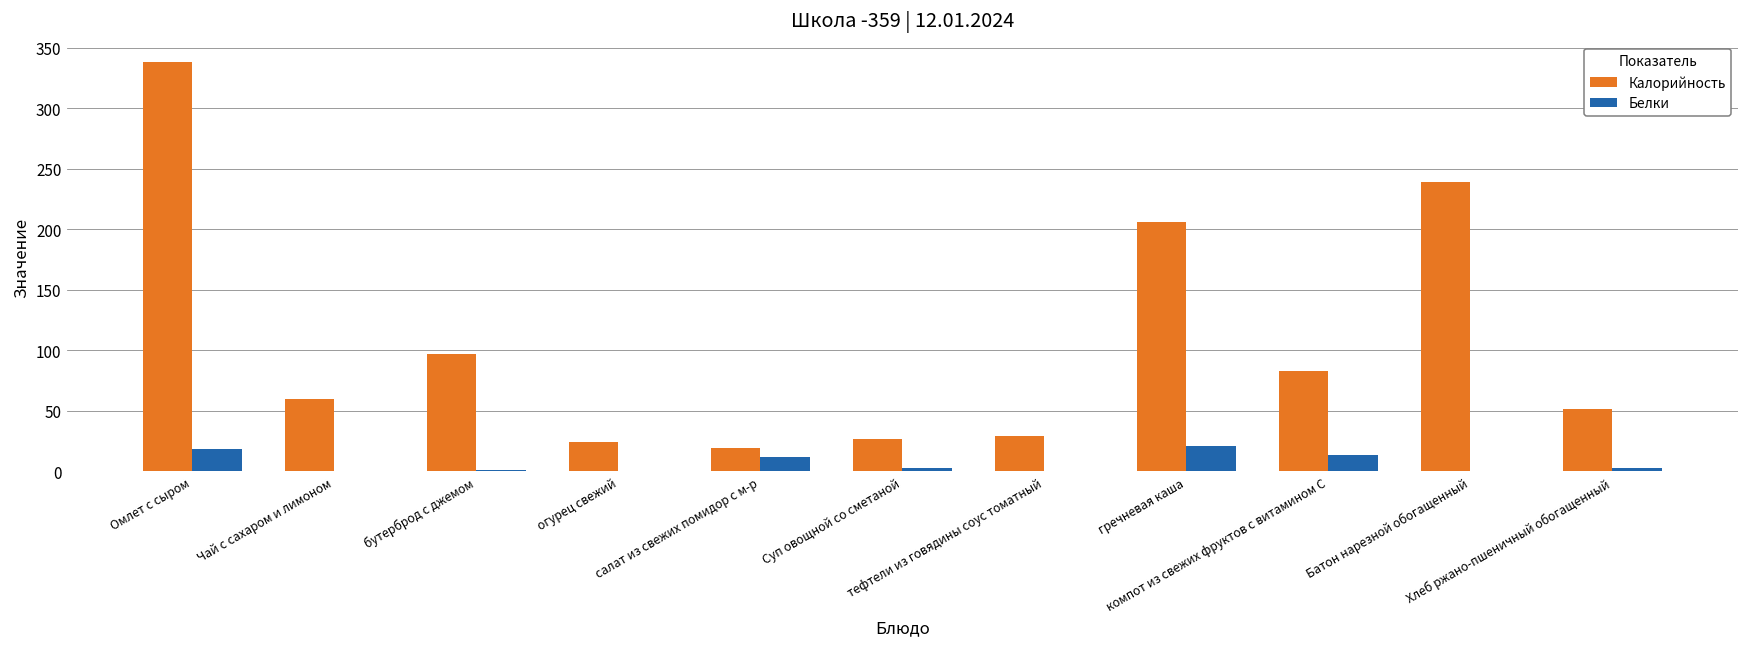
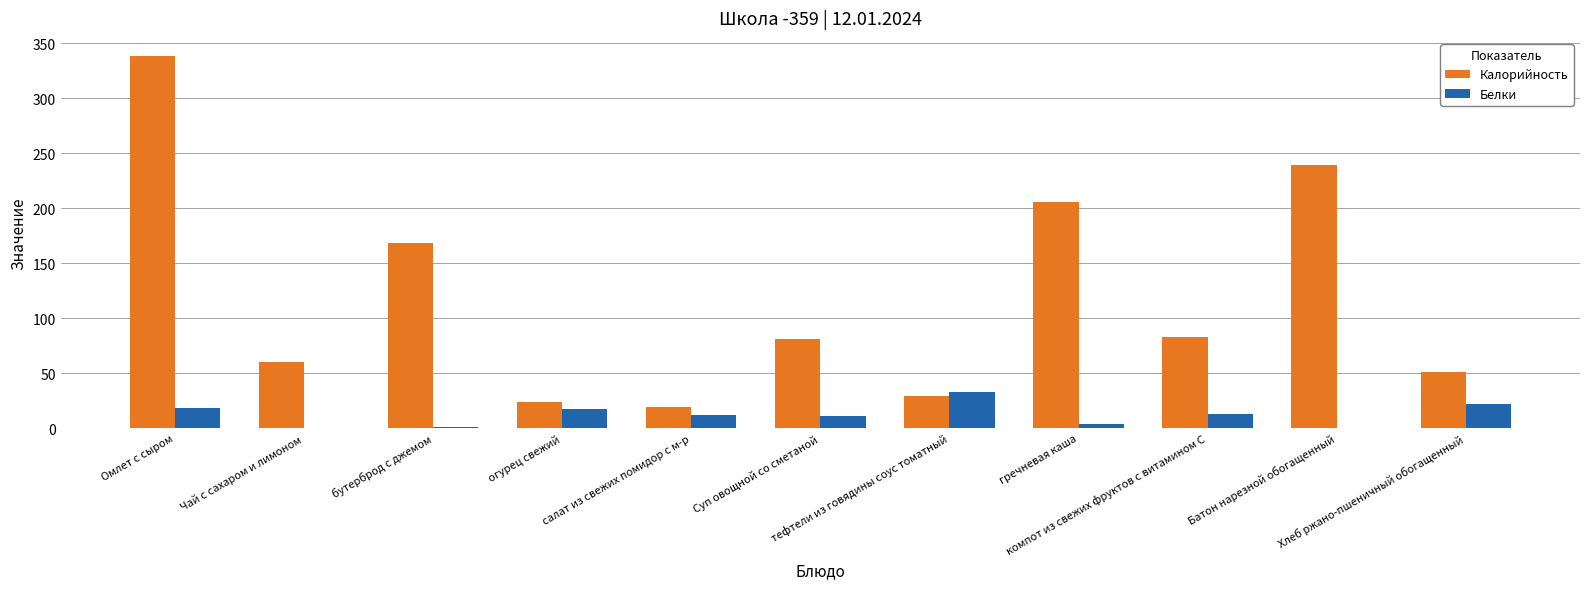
Калорийность, бутерброд с джемом: 97 -> 168
Белки, огурец свежий: 0 -> 17
Калорийность, Суп овощной со сметаной: 27 -> 81
Белки, Суп овощной со сметаной: 3 -> 11
Белки, тефтели из говядины соус томатный: 0 -> 33
Белки, гречневая каша: 21 -> 4
Белки, Хлеб ржано-пшеничный обогащенный: 2 -> 22
